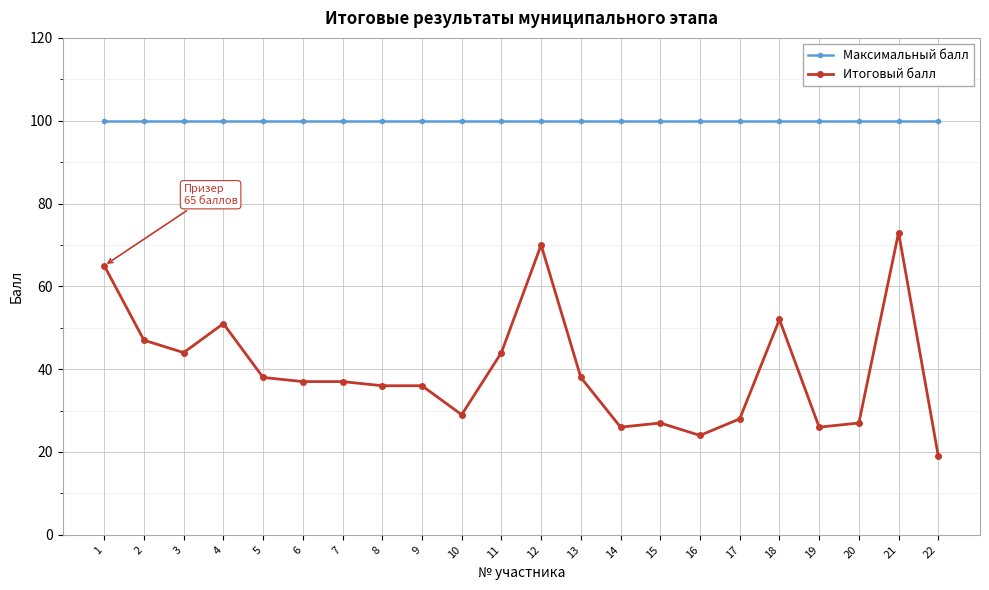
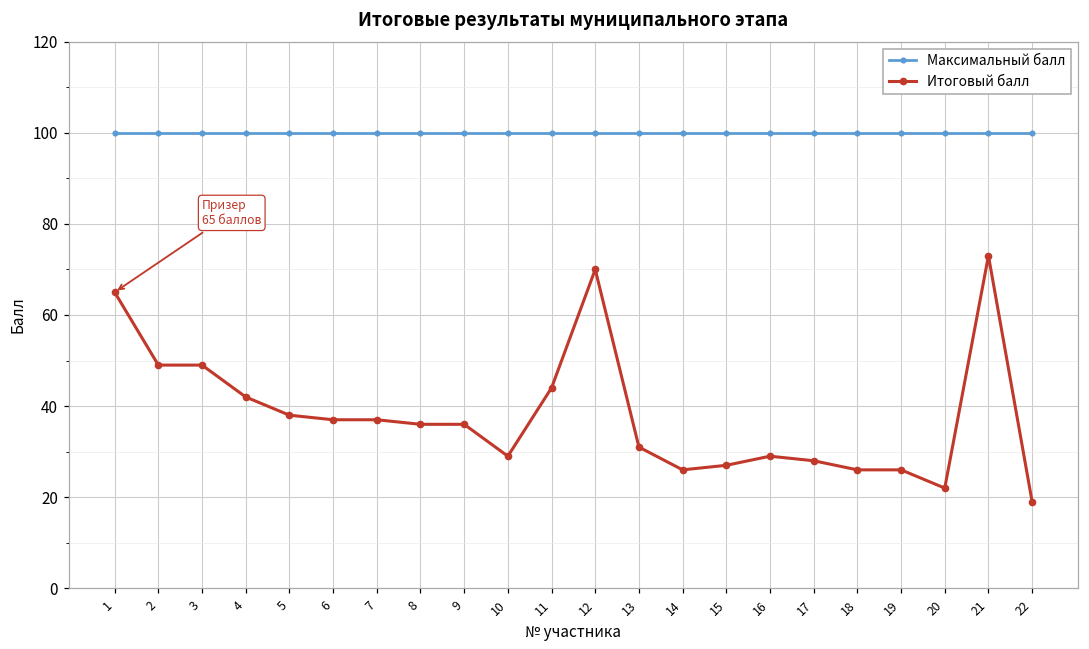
Итоговый балл, 2: 47 -> 49
Итоговый балл, 3: 44 -> 49
Итоговый балл, 4: 51 -> 42
Итоговый балл, 13: 38 -> 31
Итоговый балл, 16: 24 -> 29
Итоговый балл, 18: 52 -> 26
Итоговый балл, 20: 27 -> 22
